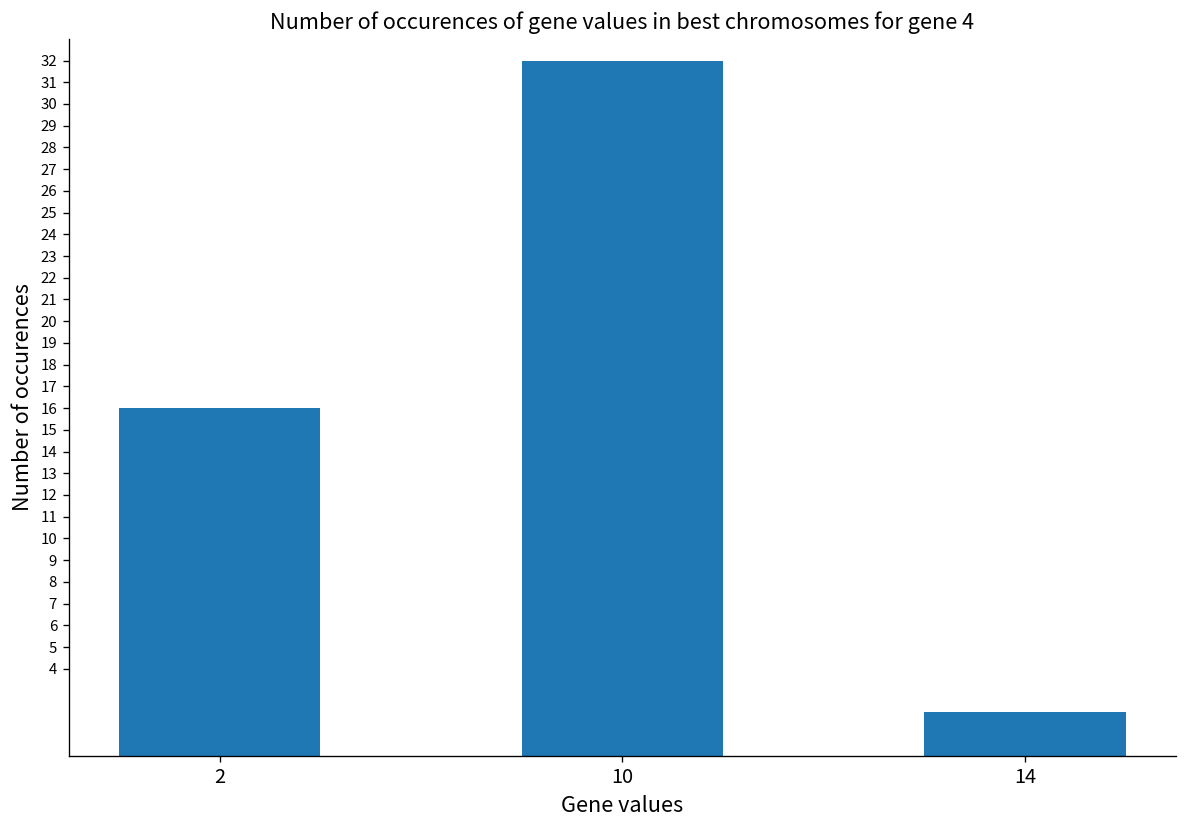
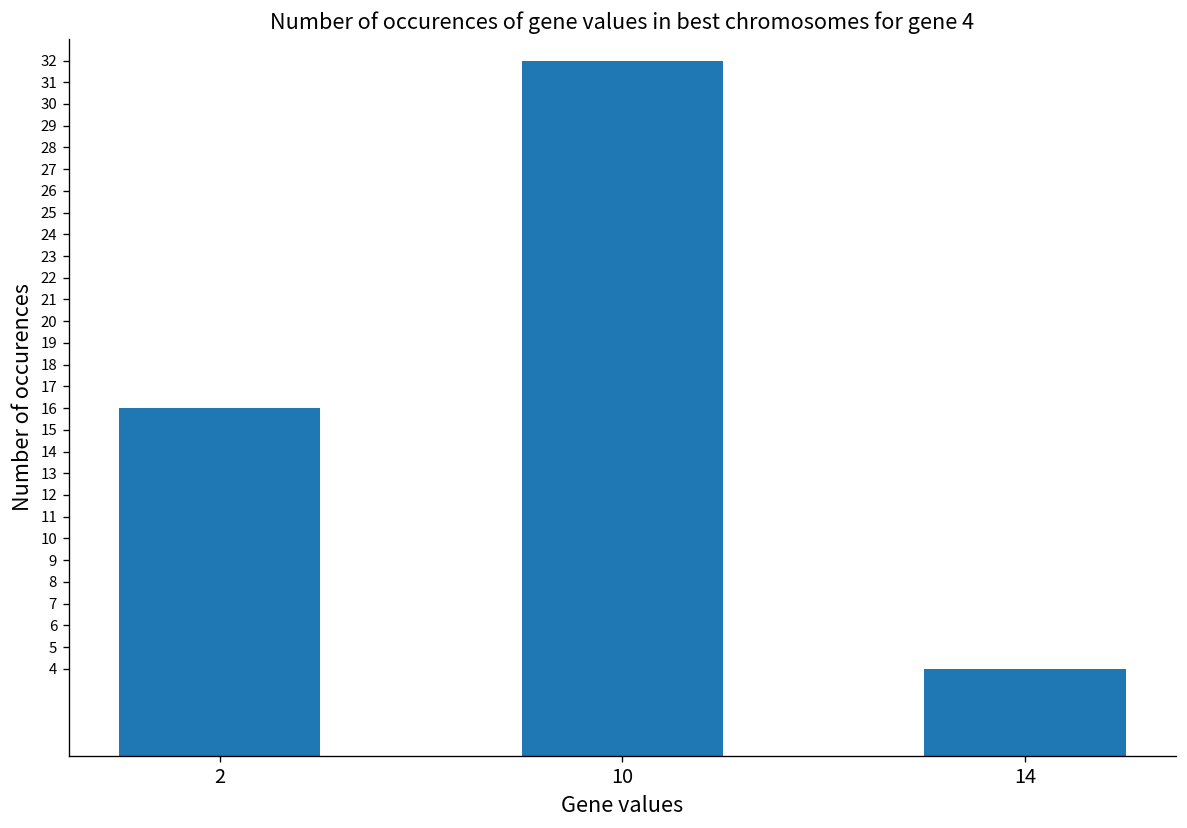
14: 2 -> 4
